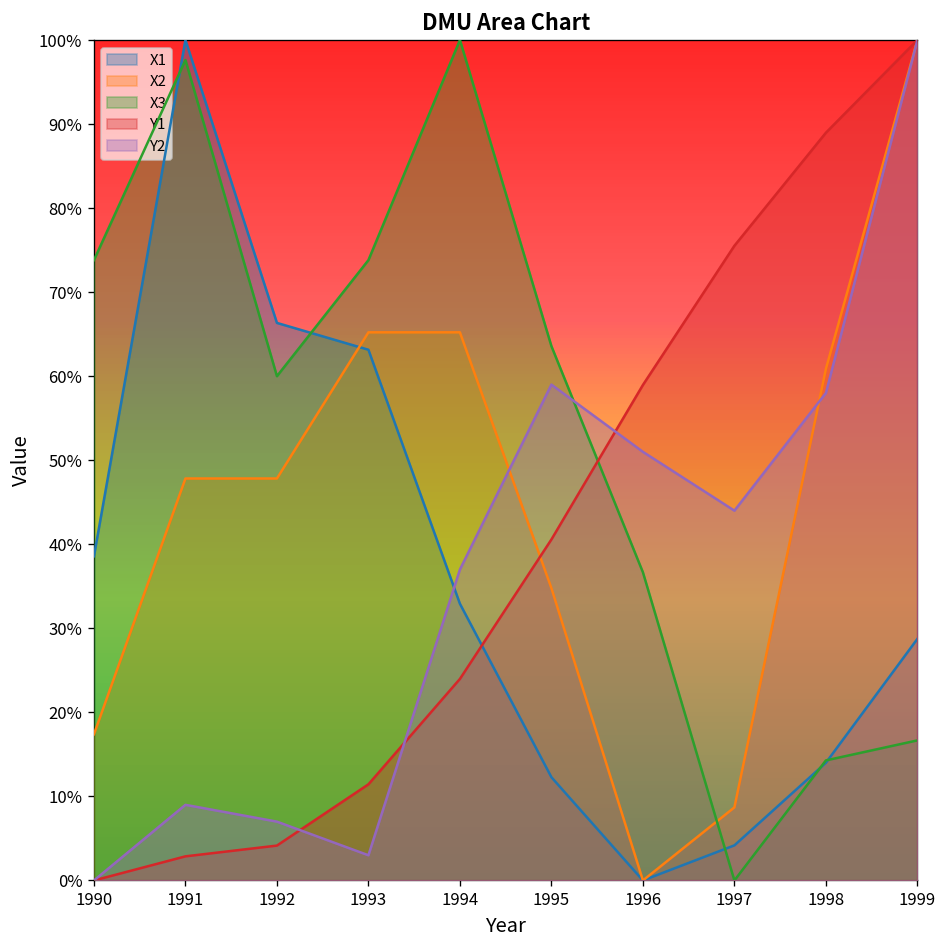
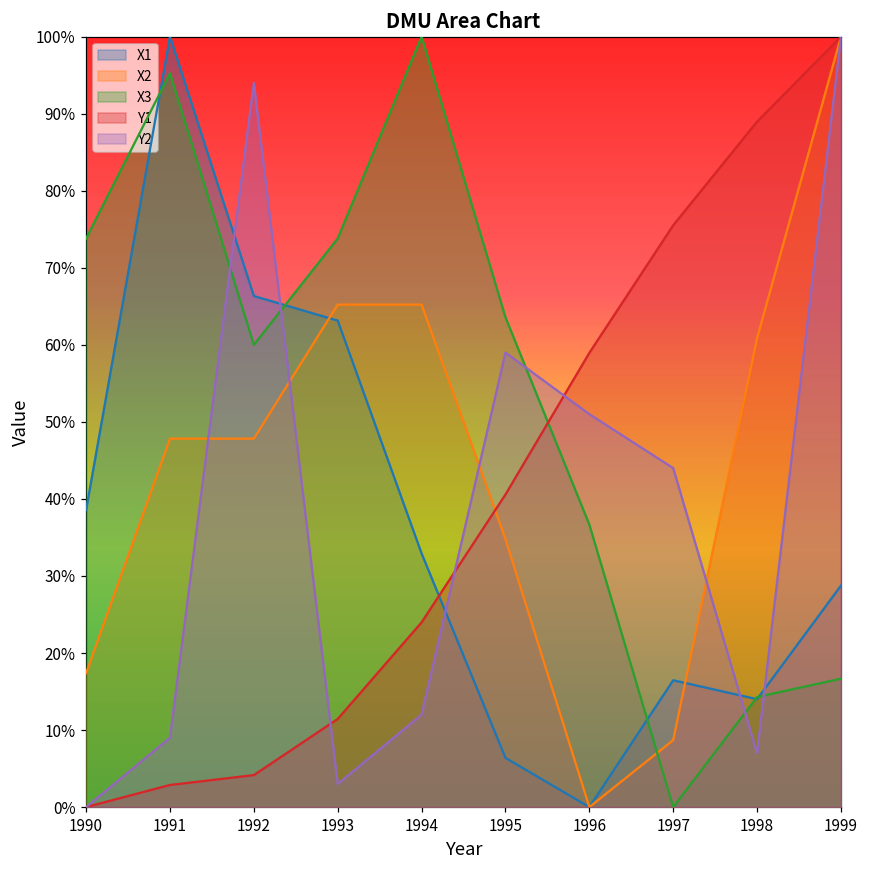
X3, 1991: 98% -> 95%
Y2, 1992: 7% -> 94%
Y2, 1994: 37% -> 12%
X1, 1995: 12% -> 6%
X1, 1997: 4% -> 16%
Y2, 1998: 58% -> 7%
